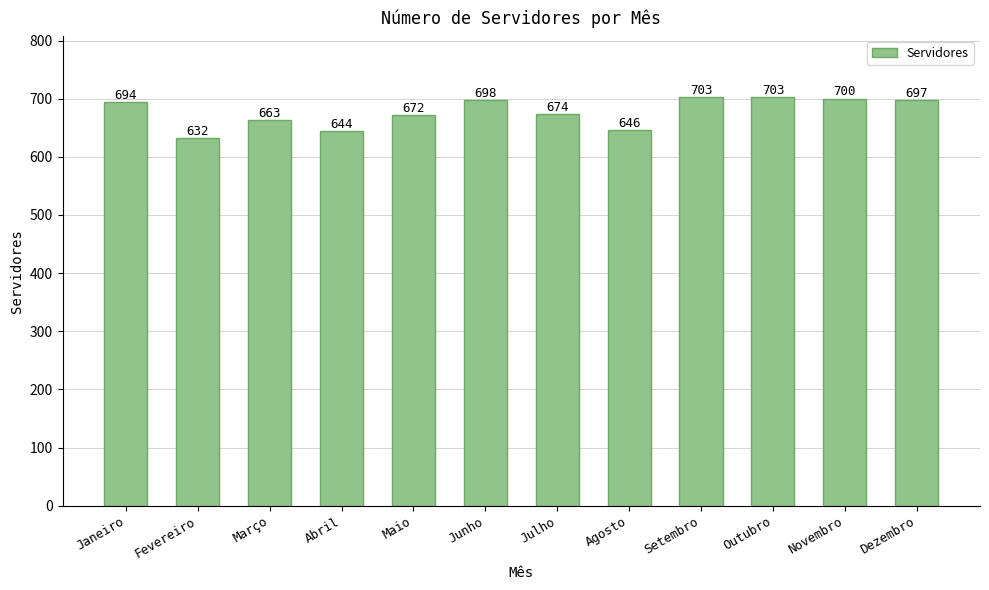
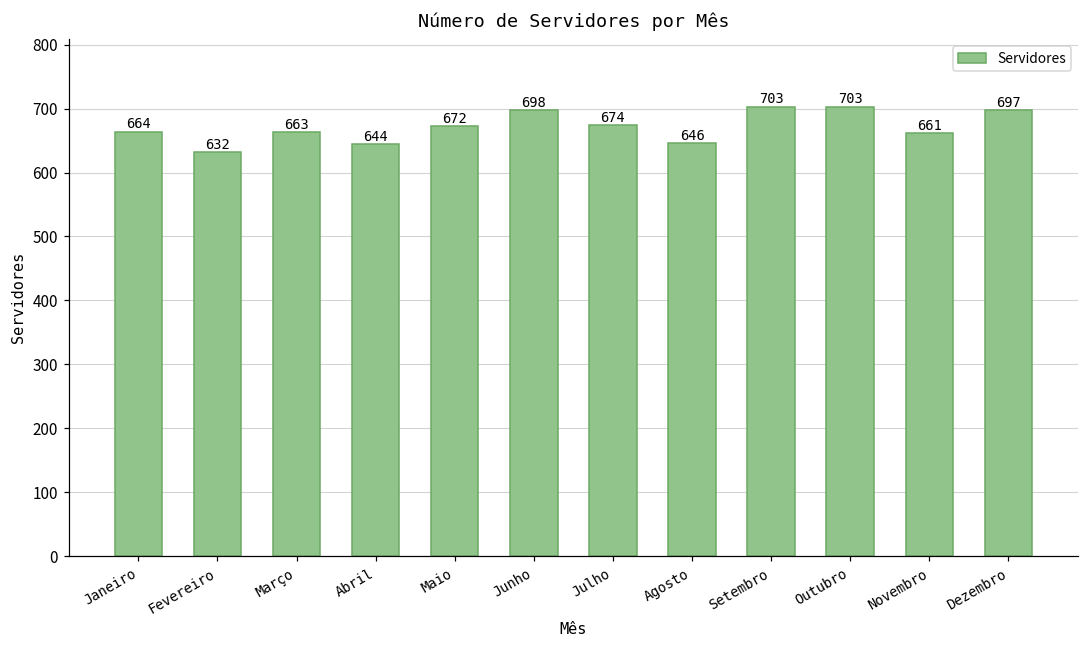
Janeiro: 694 -> 664
Novembro: 700 -> 661
